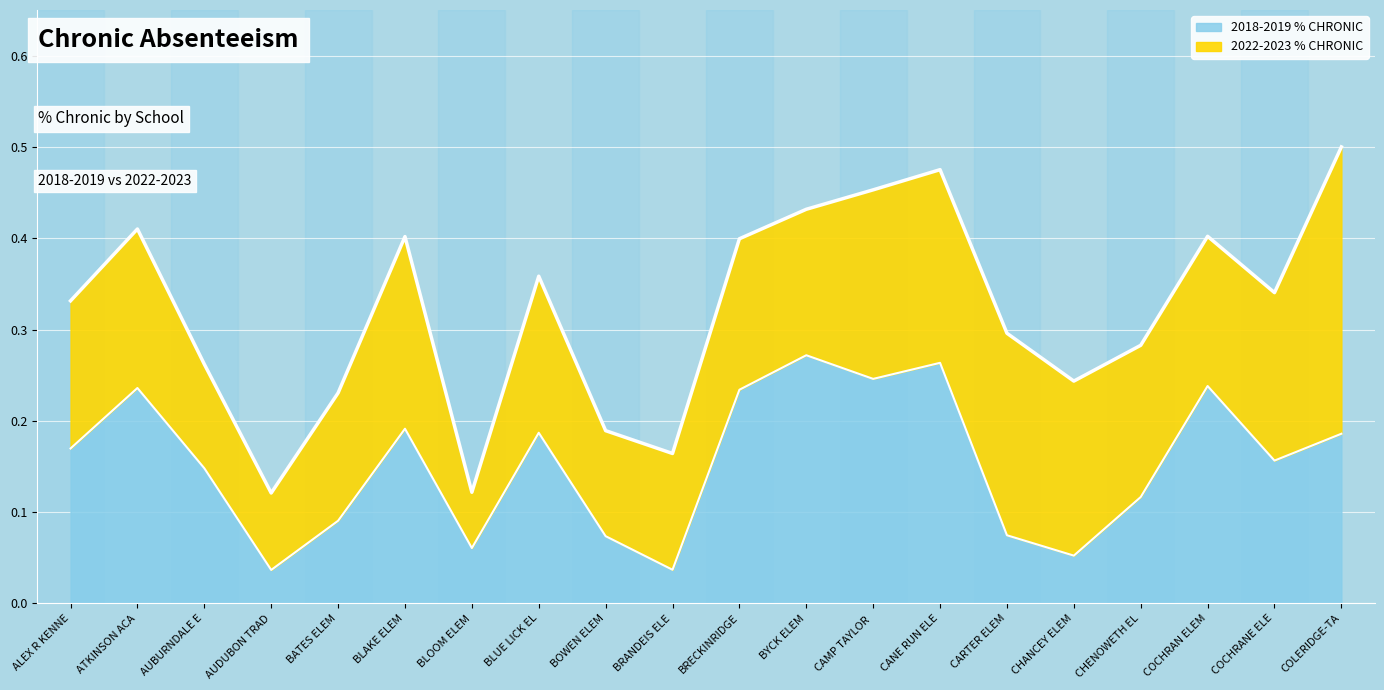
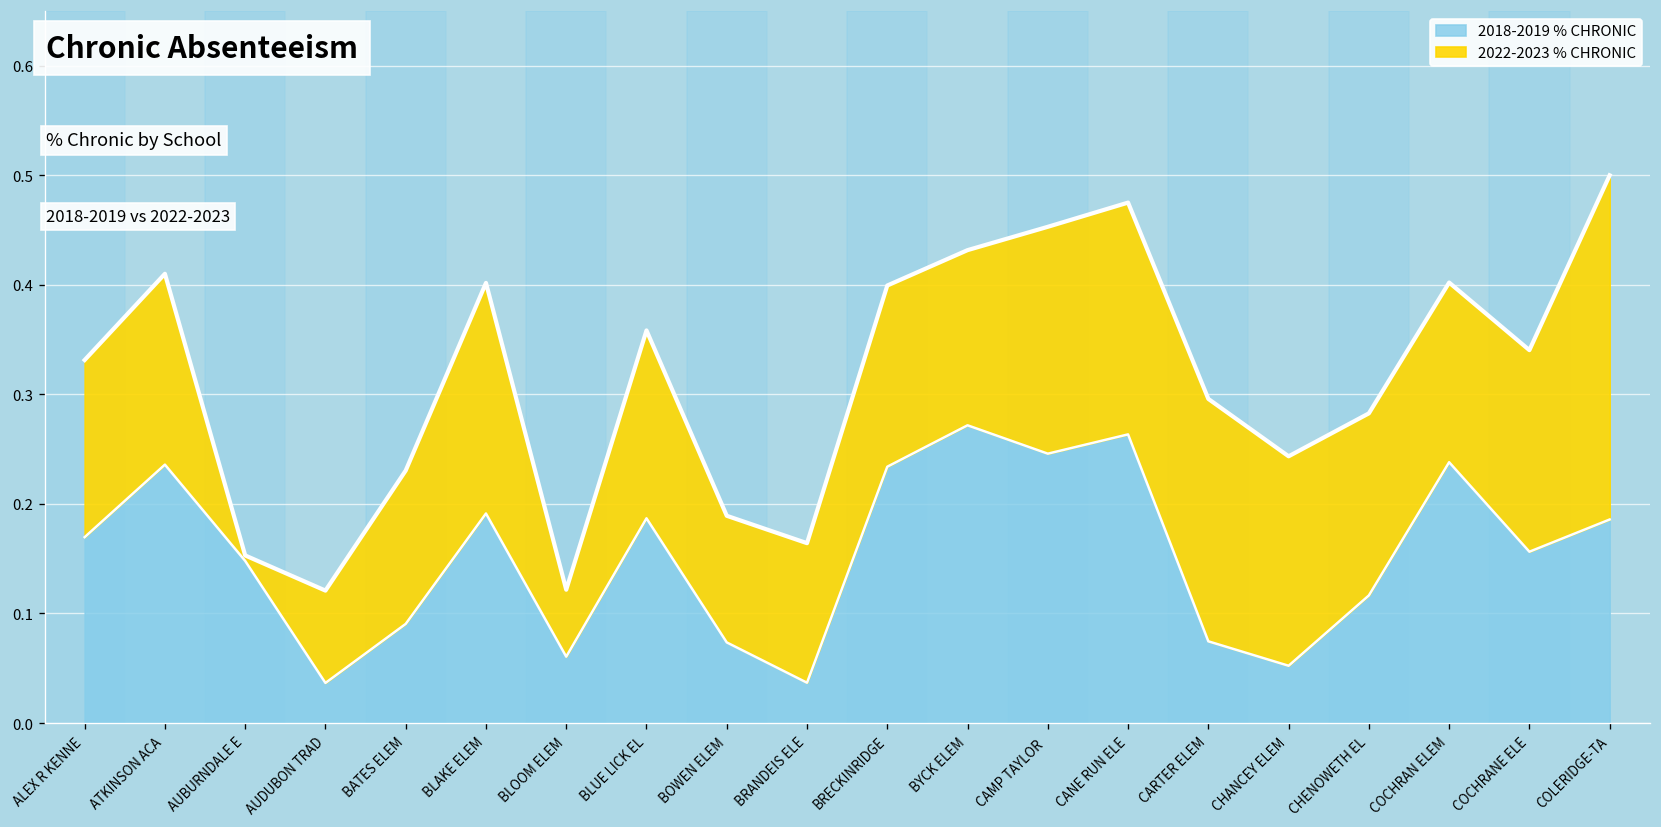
2022-2023 % CHRONIC, AUBURNDALE E: 0.26 -> 0.15
